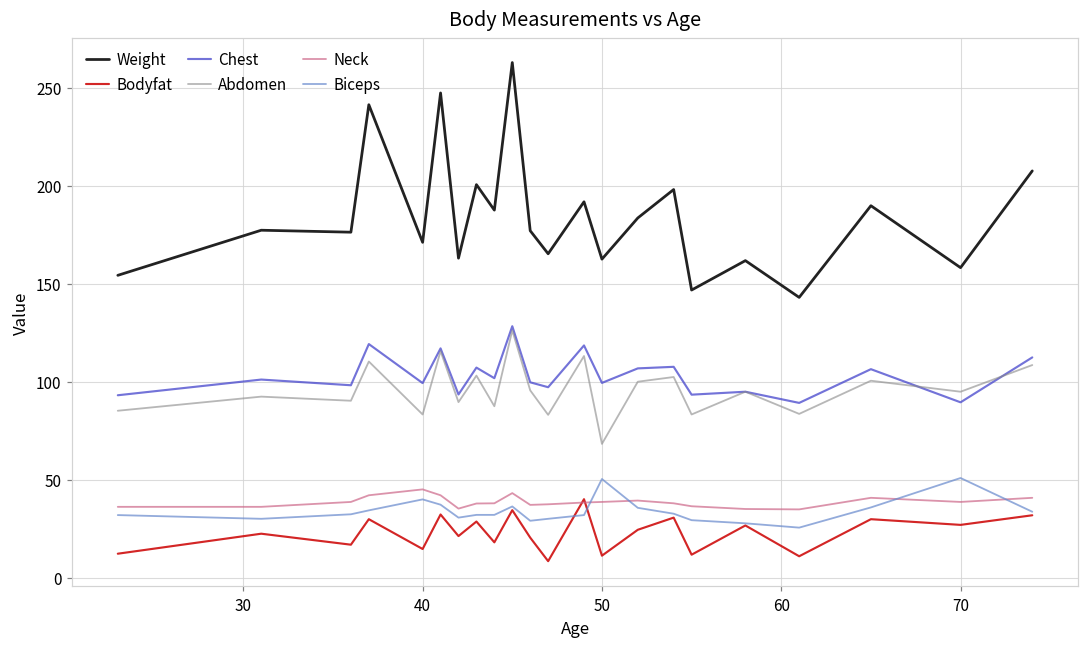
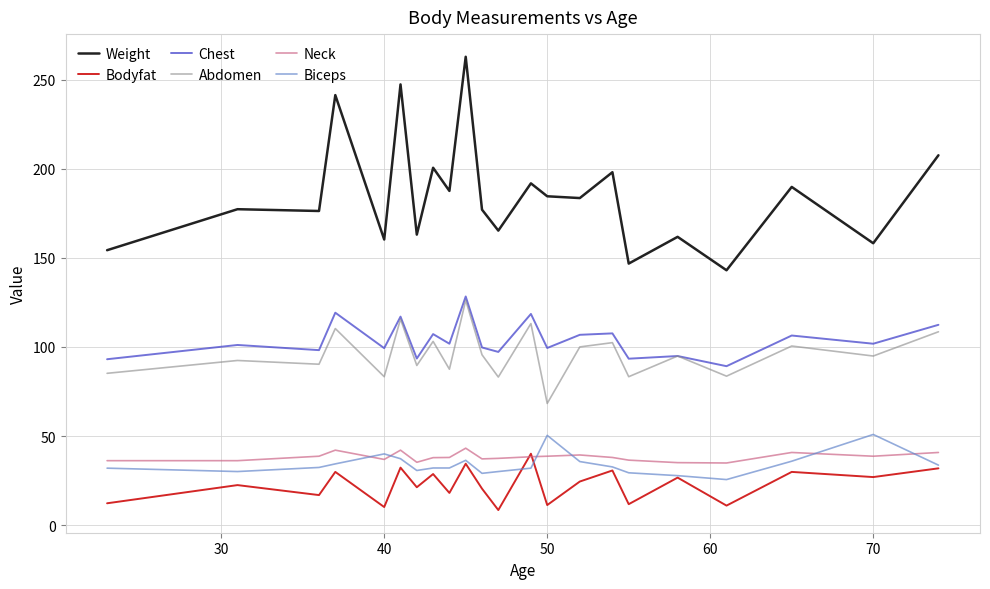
Weight, 40: 171 -> 160
Bodyfat, 40: 15 -> 10
Neck, 40: 45 -> 37
Weight, 50: 163 -> 185
Chest, 70: 90 -> 102
